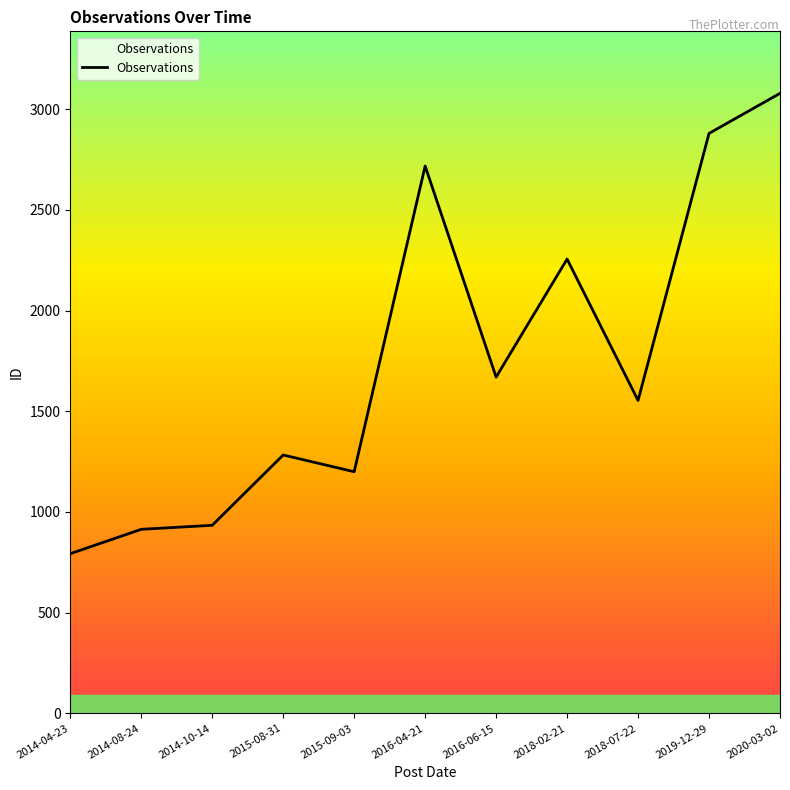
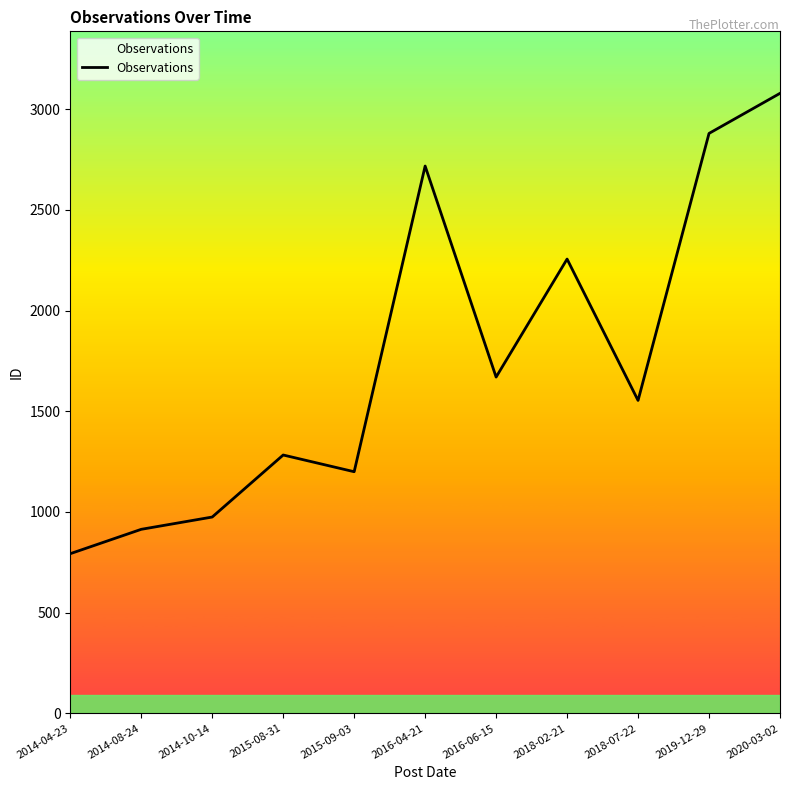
2014-10-14: 930 -> 980
